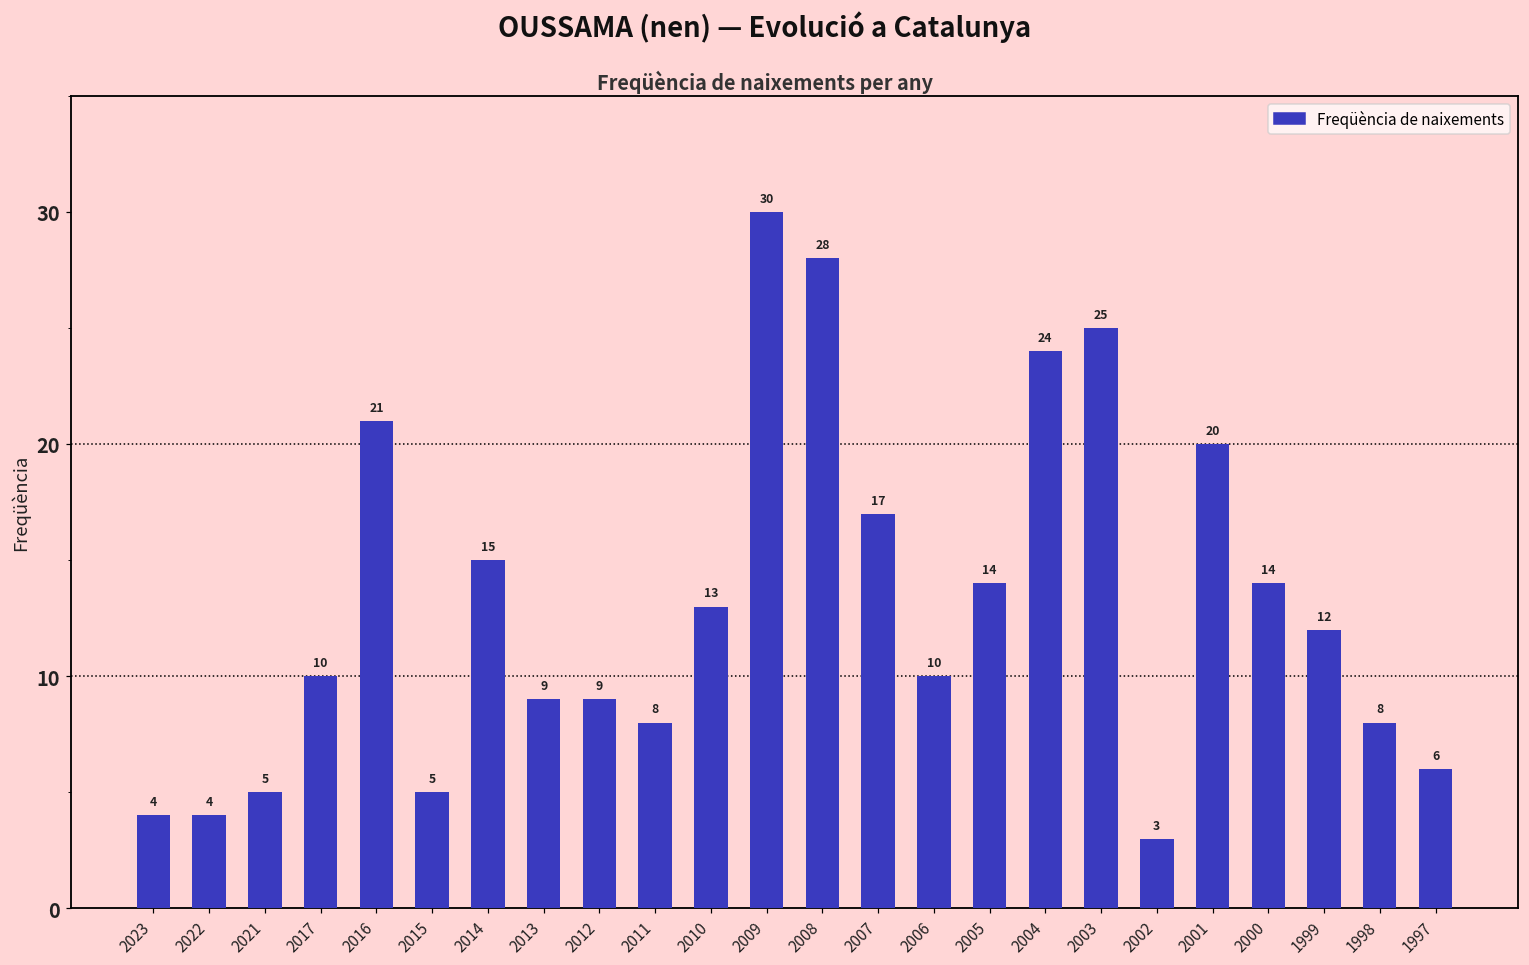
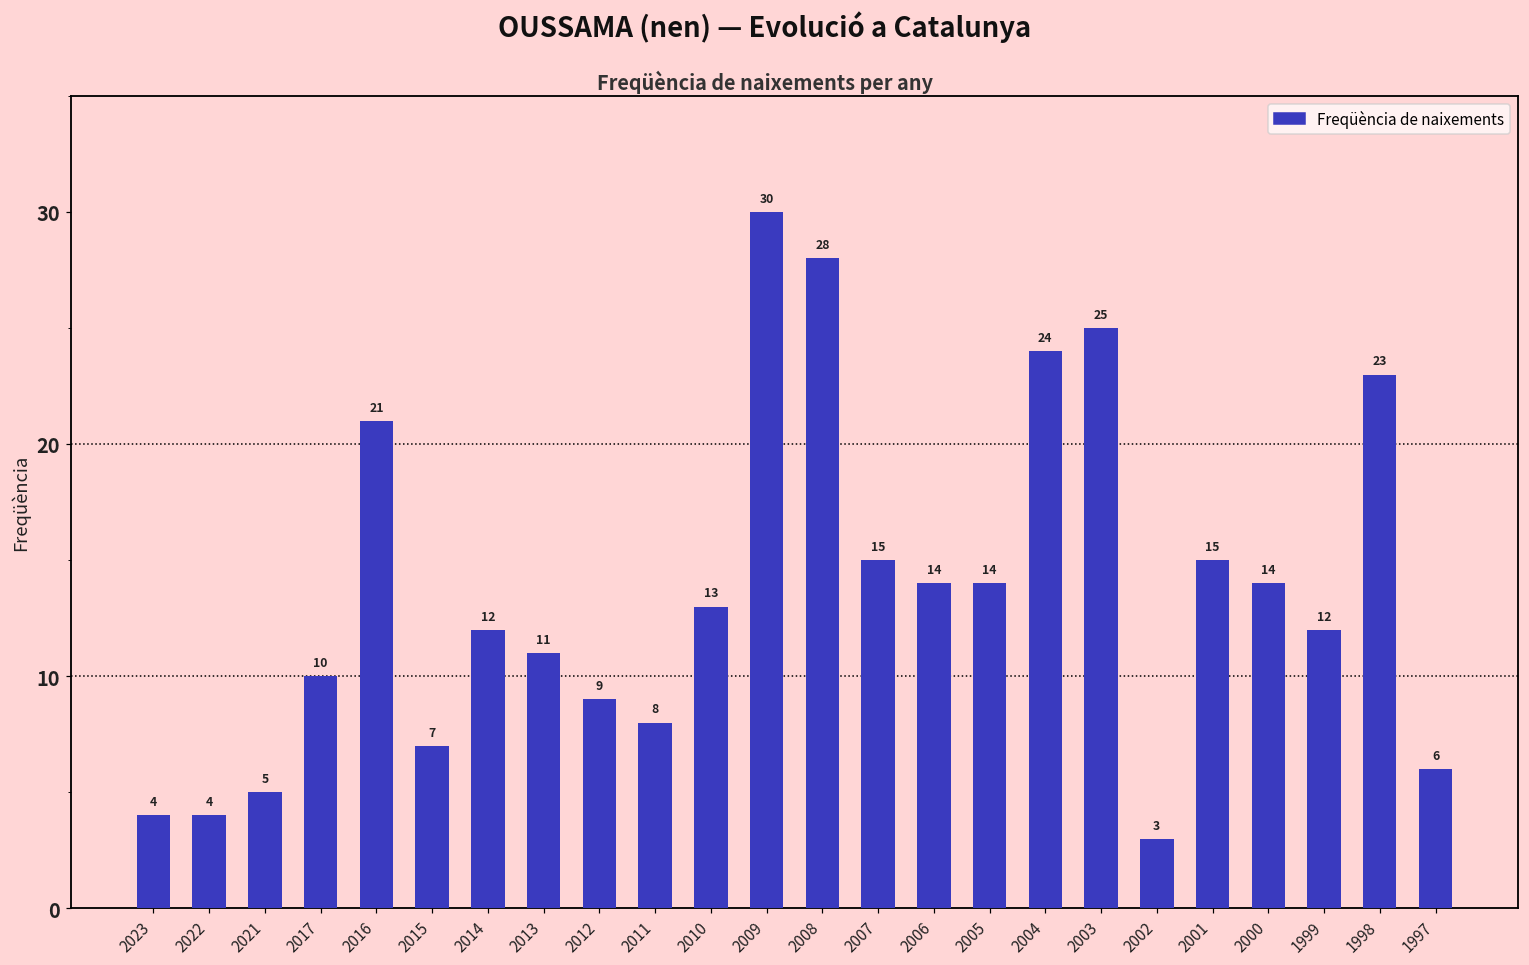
2015: 5 -> 7
2014: 15 -> 12
2013: 9 -> 11
2007: 17 -> 15
2006: 10 -> 14
2001: 20 -> 15
1998: 8 -> 23
